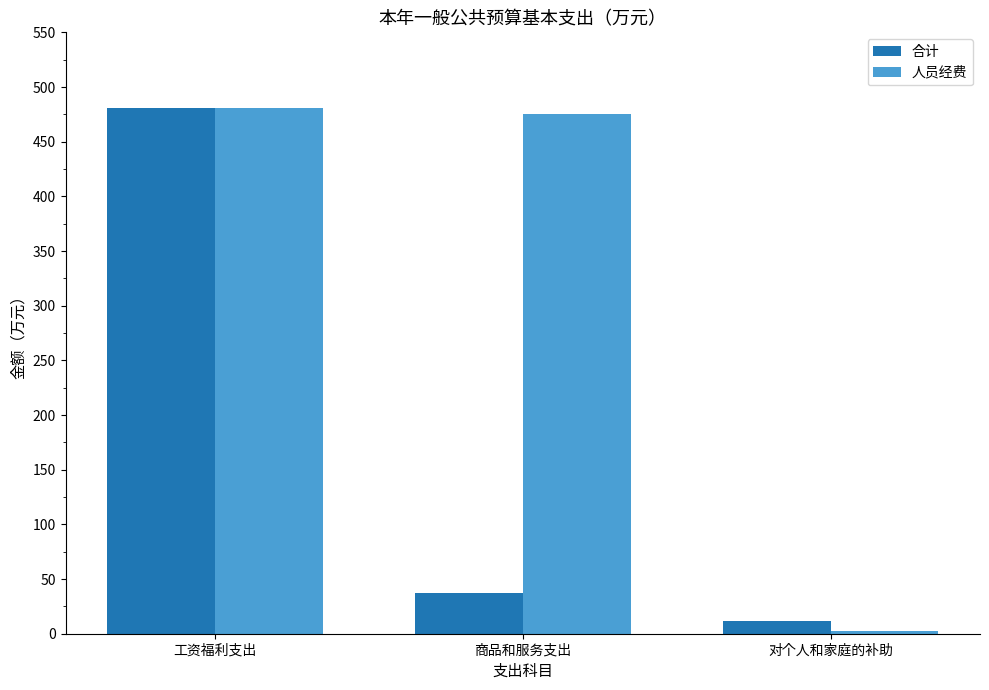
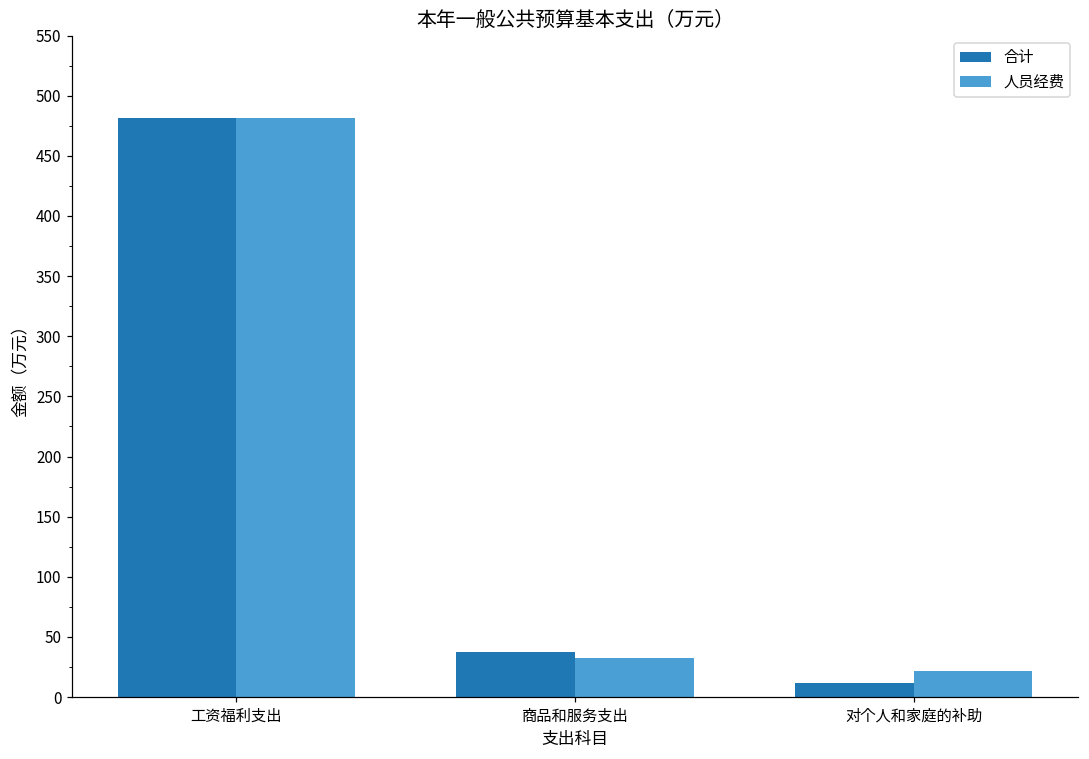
人员经费, 商品和服务支出: 476 -> 32
人员经费, 对个人和家庭的补助: 2 -> 22
